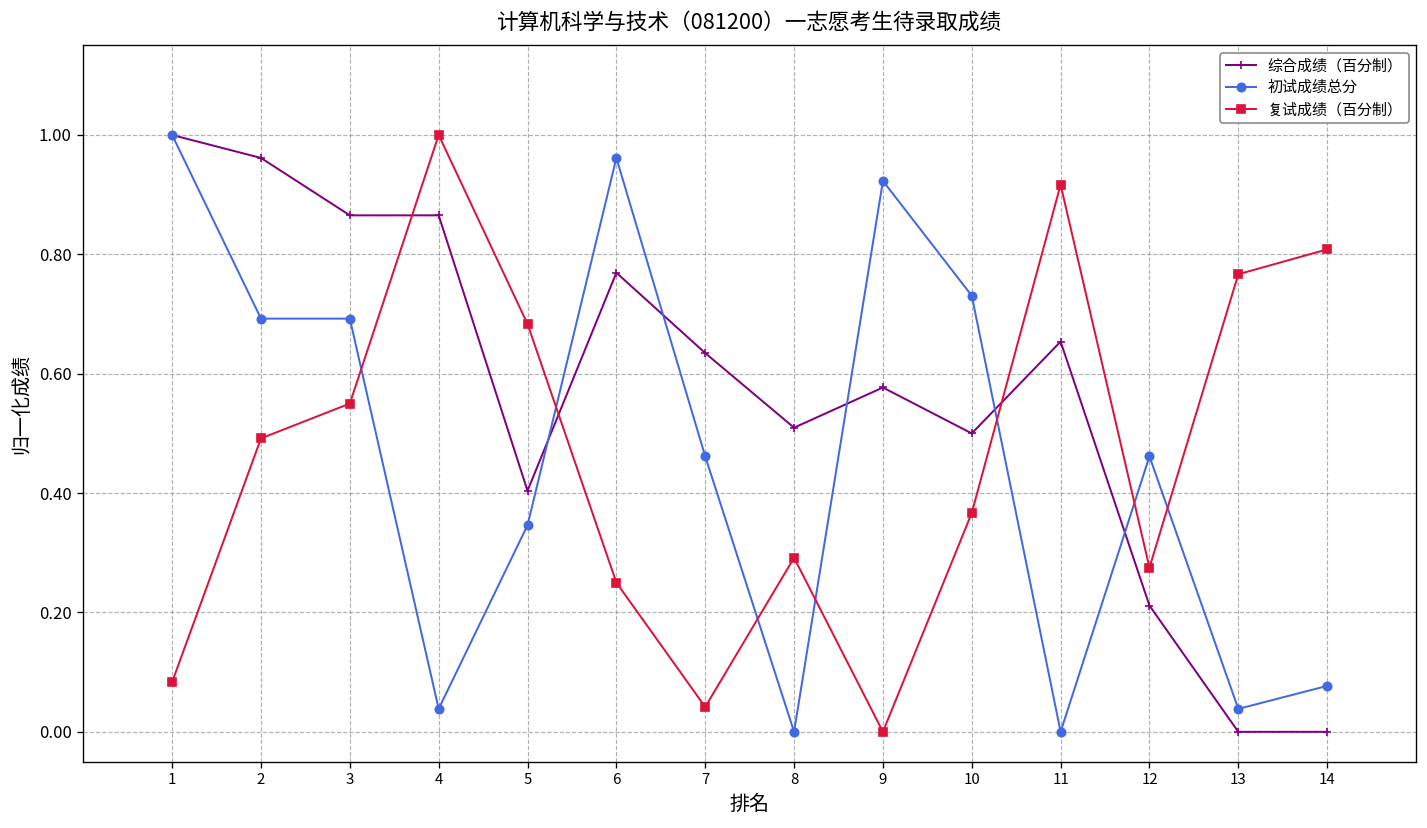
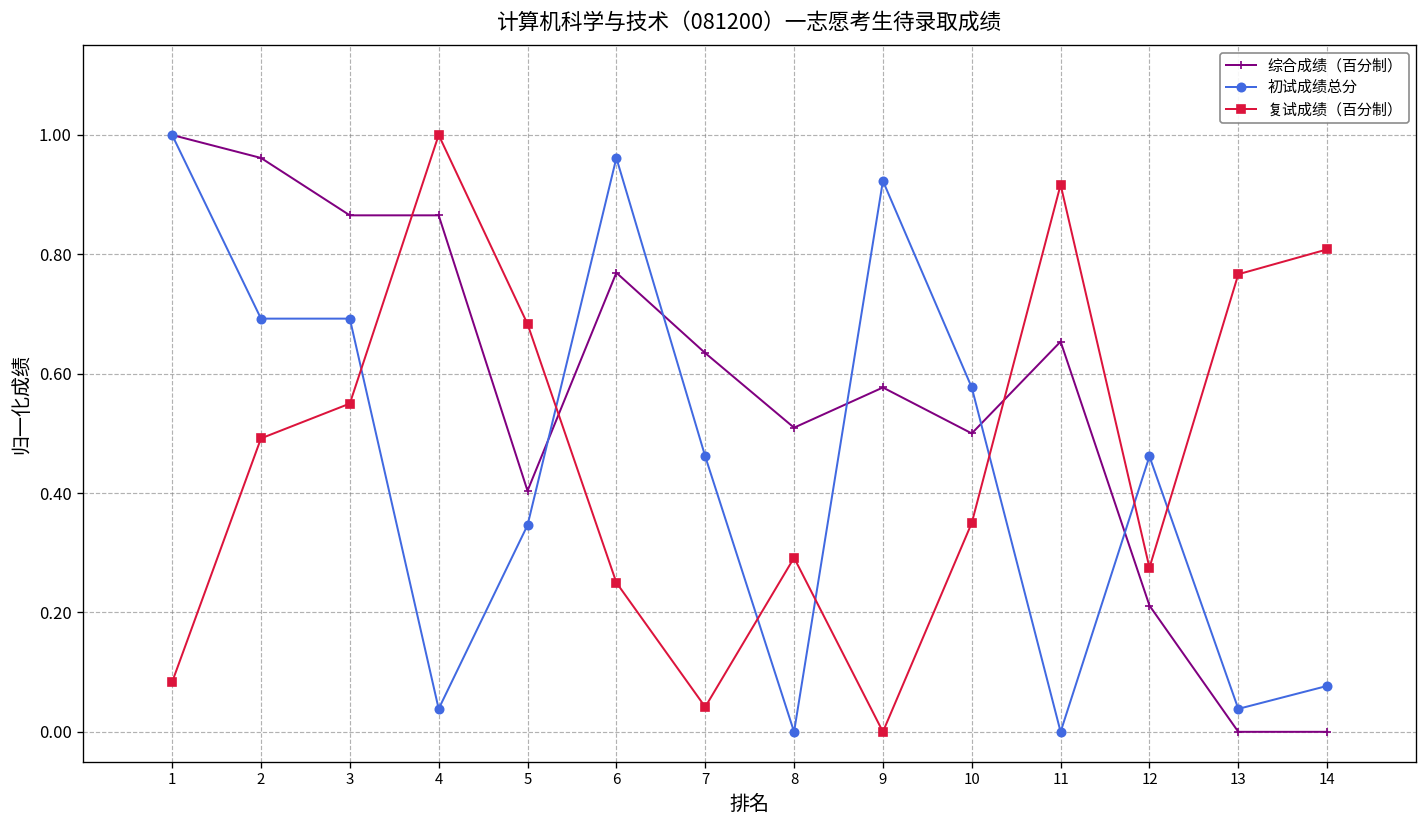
初试成绩总分, 10: 0.73 -> 0.58
复试成绩（百分制）, 10: 0.37 -> 0.35
